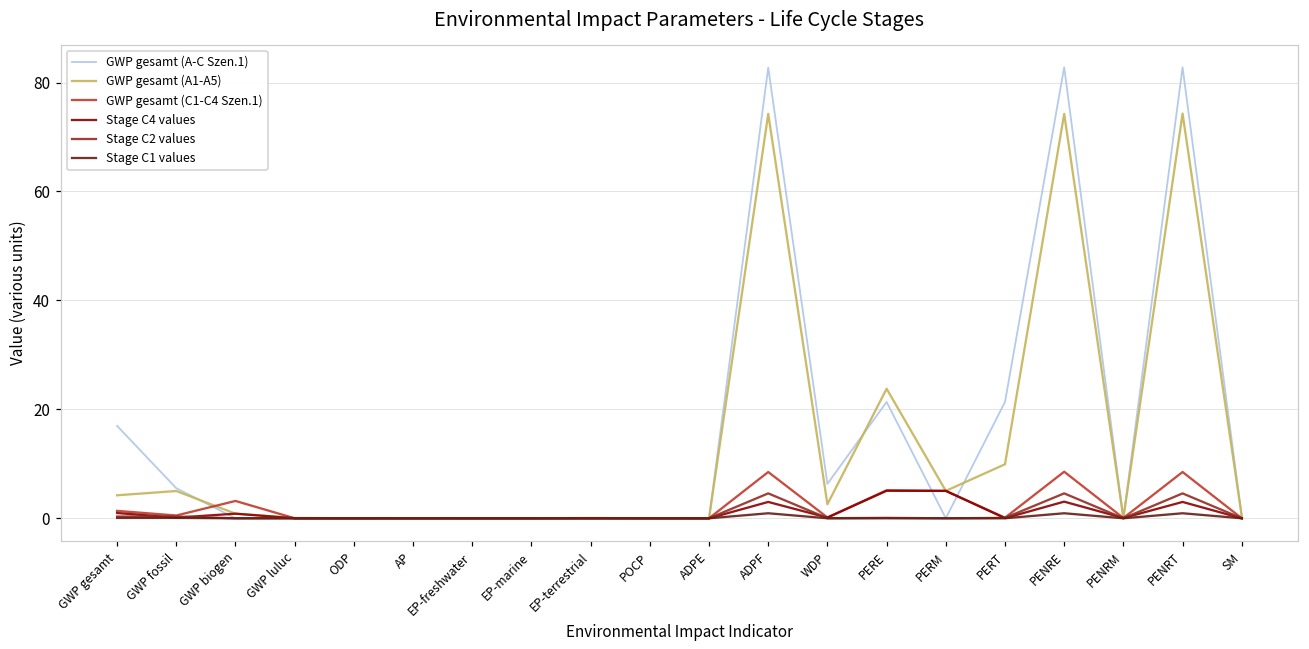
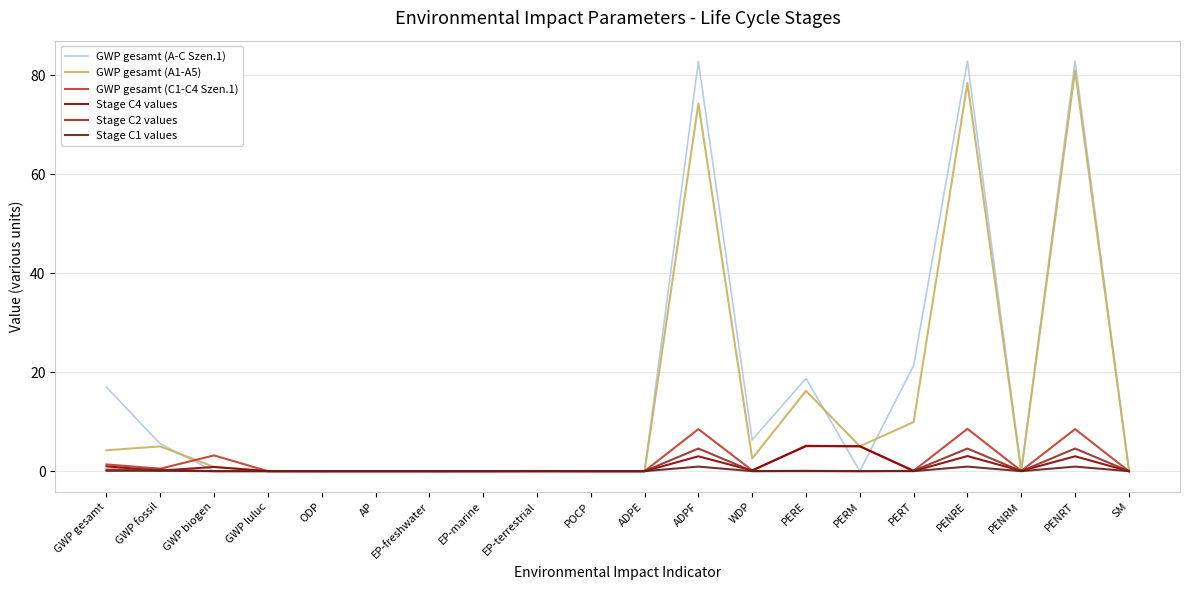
GWP gesamt (A-C Szen.1), PERE: 21 -> 19
GWP gesamt (A1-A5), PERE: 24 -> 16
GWP gesamt (A1-A5), PENRE: 74 -> 78
GWP gesamt (A1-A5), PENRT: 74 -> 81
